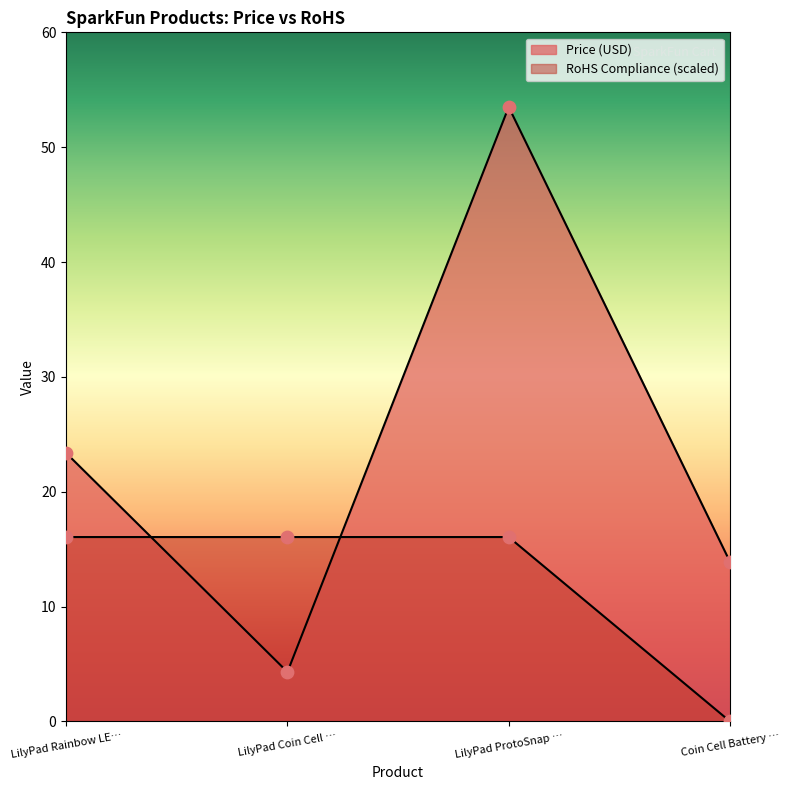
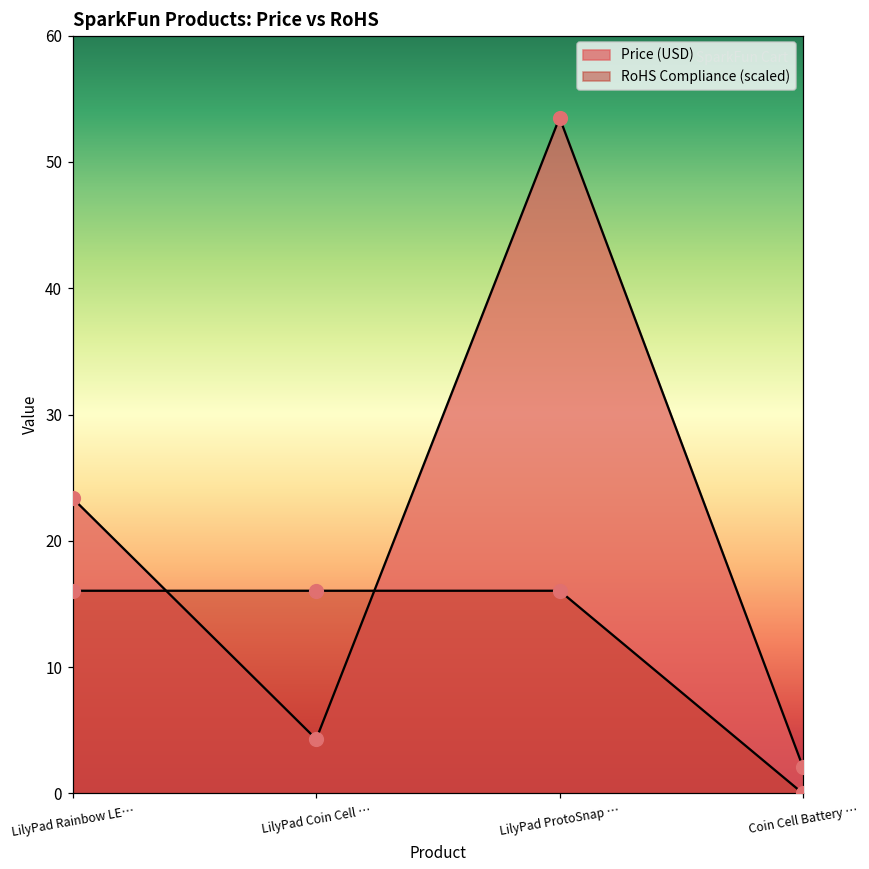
Price (USD), Coin Cell Battery …: 13.9 -> 2.1
